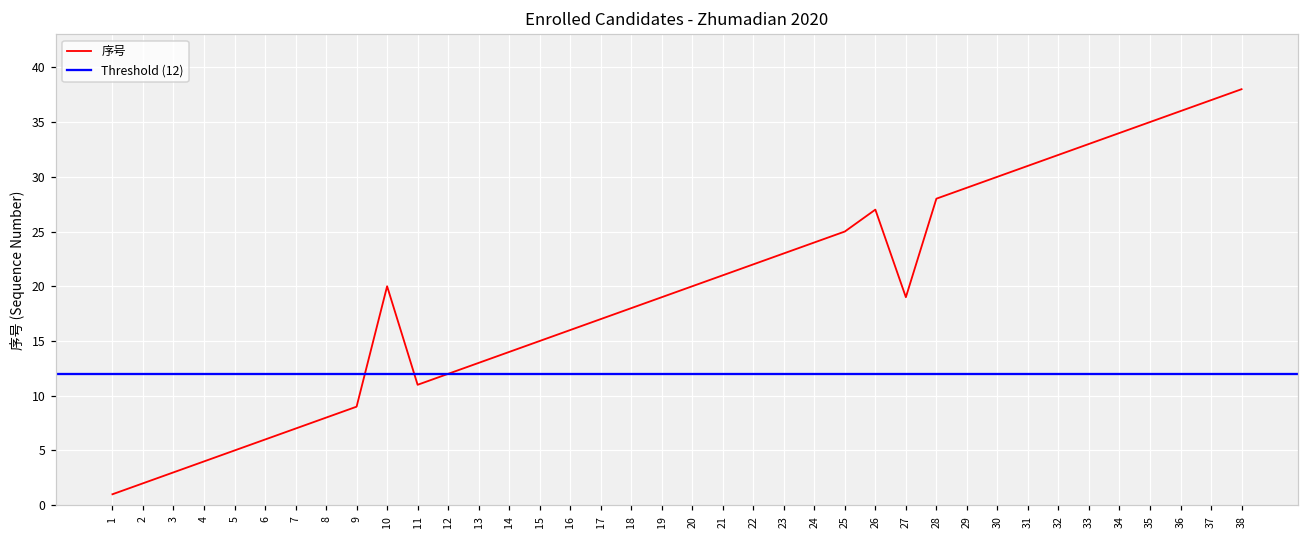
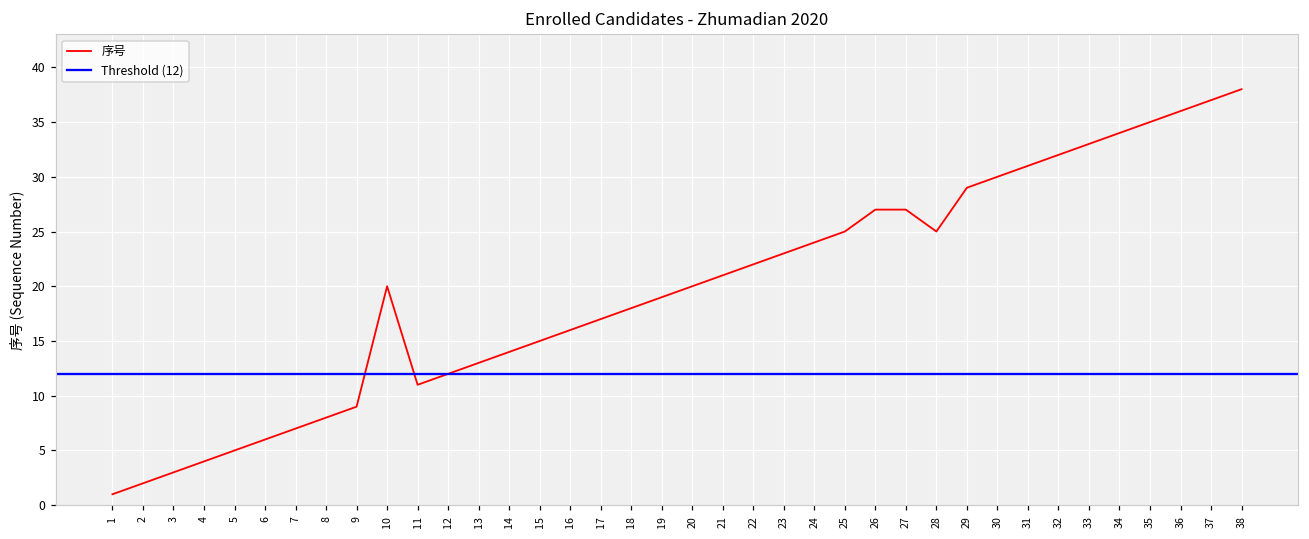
27: 19 -> 27
28: 28 -> 25
